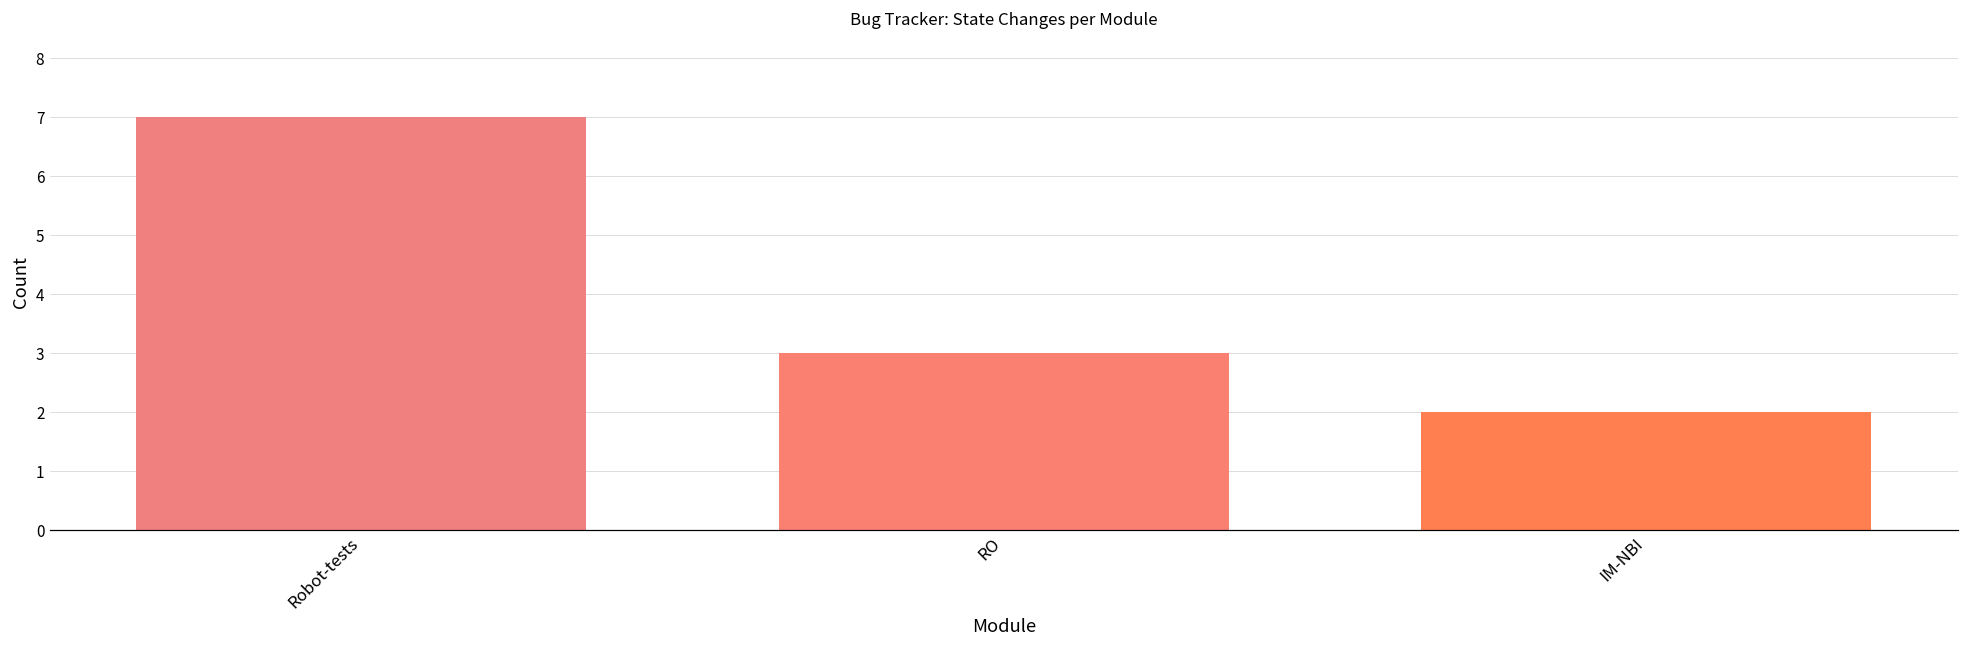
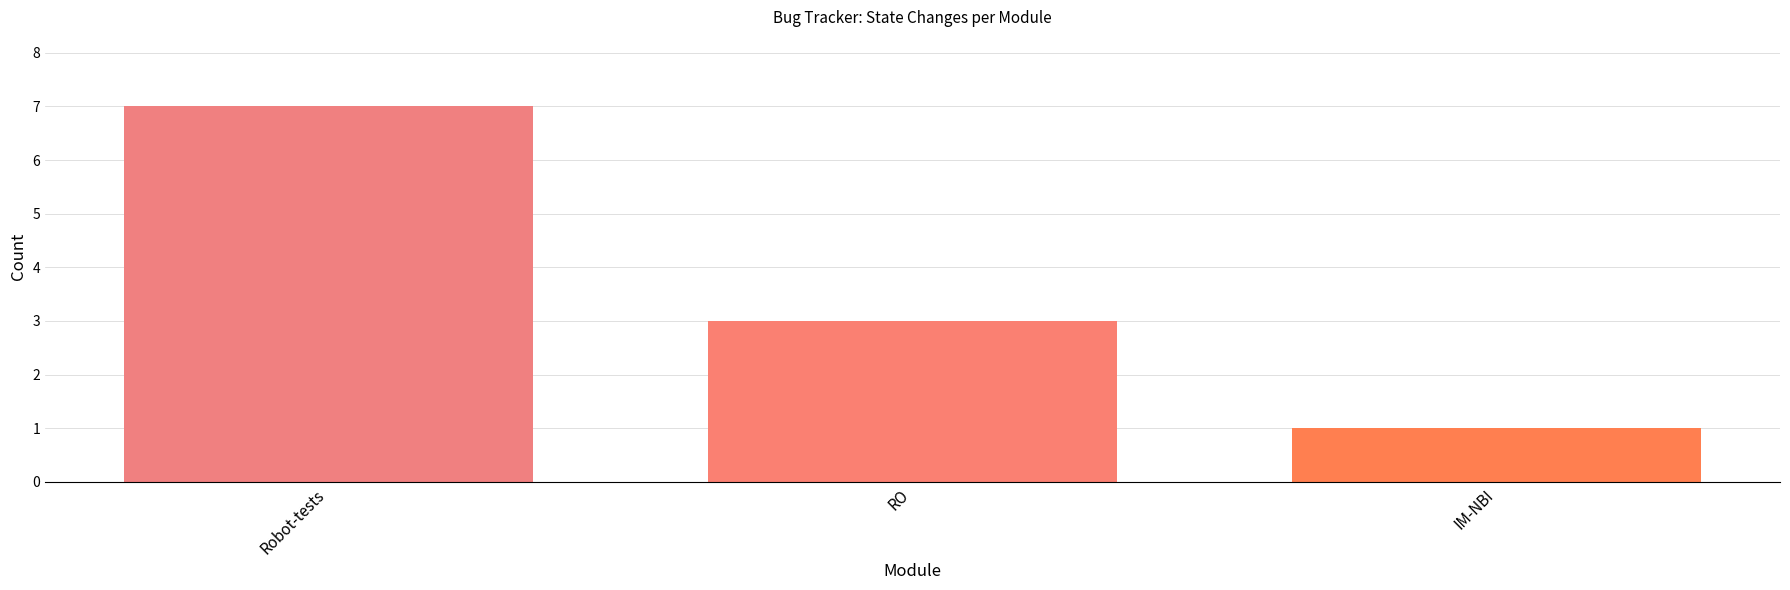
IM-NBI: 2 -> 1
